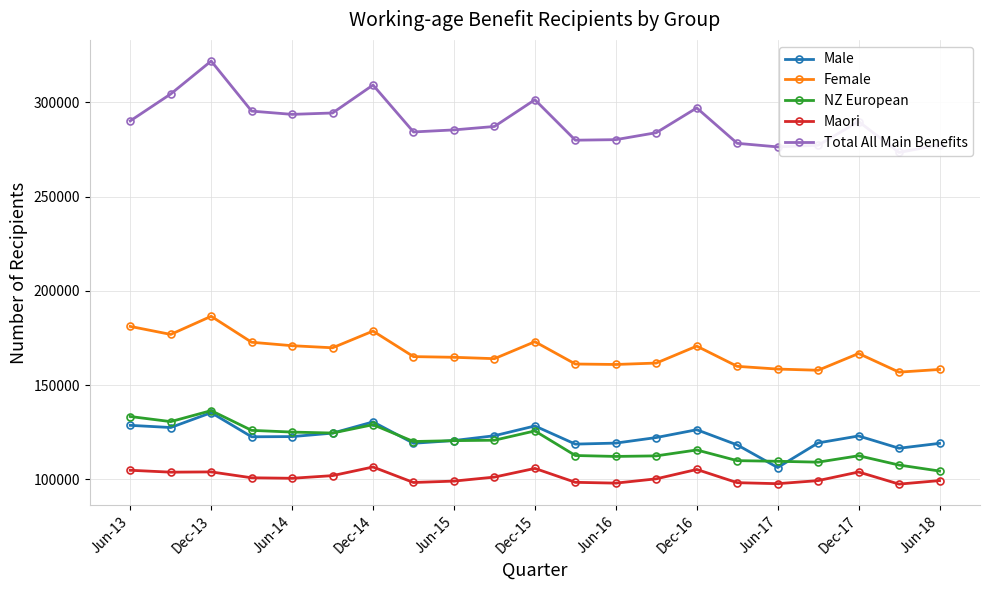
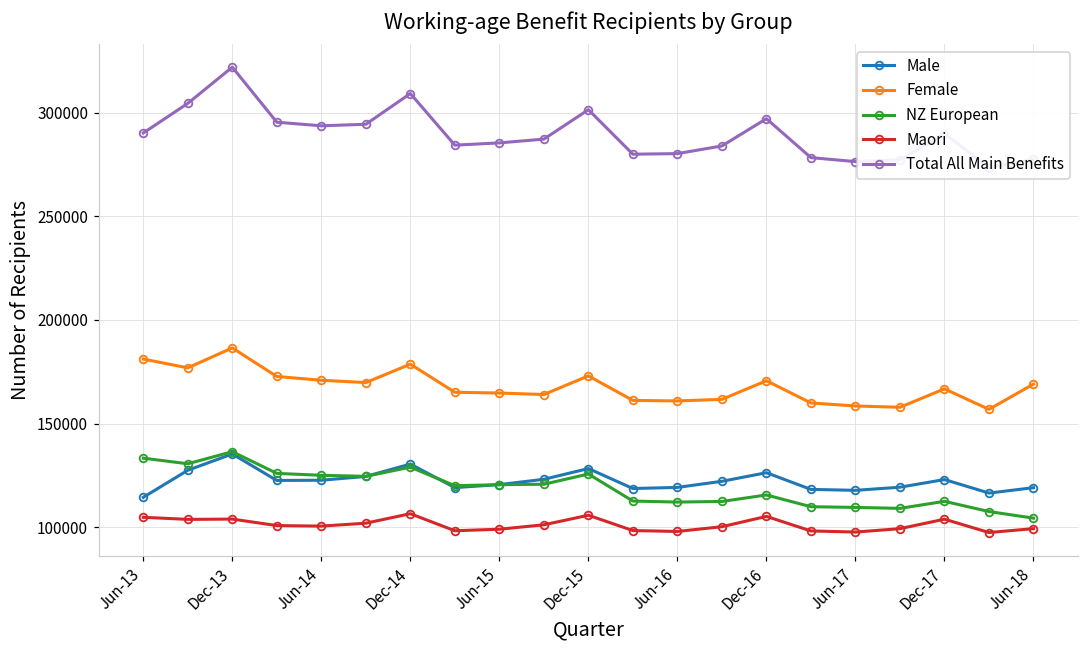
Male, Jun-13: 129000 -> 114000
Male, Jun-17: 106000 -> 118000
Female, Jun-18: 158000 -> 169000
